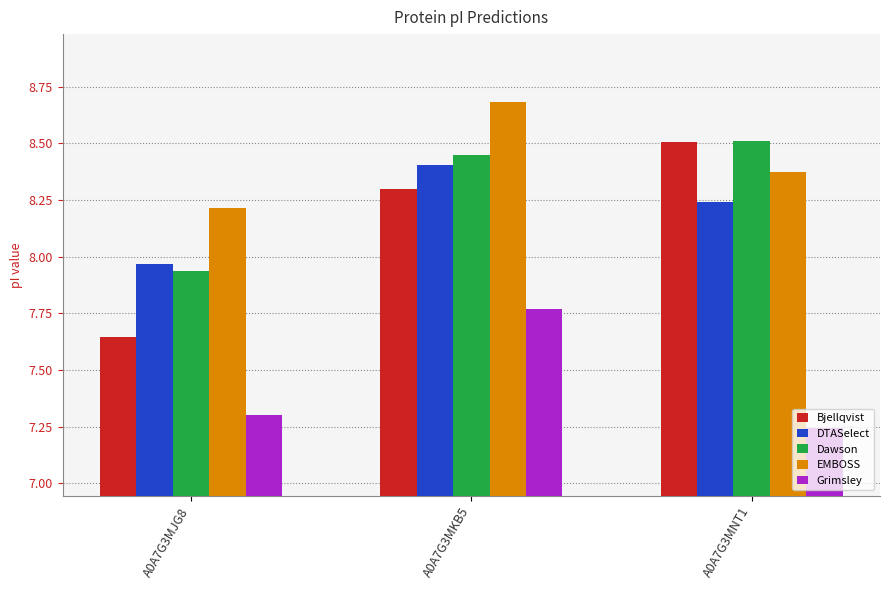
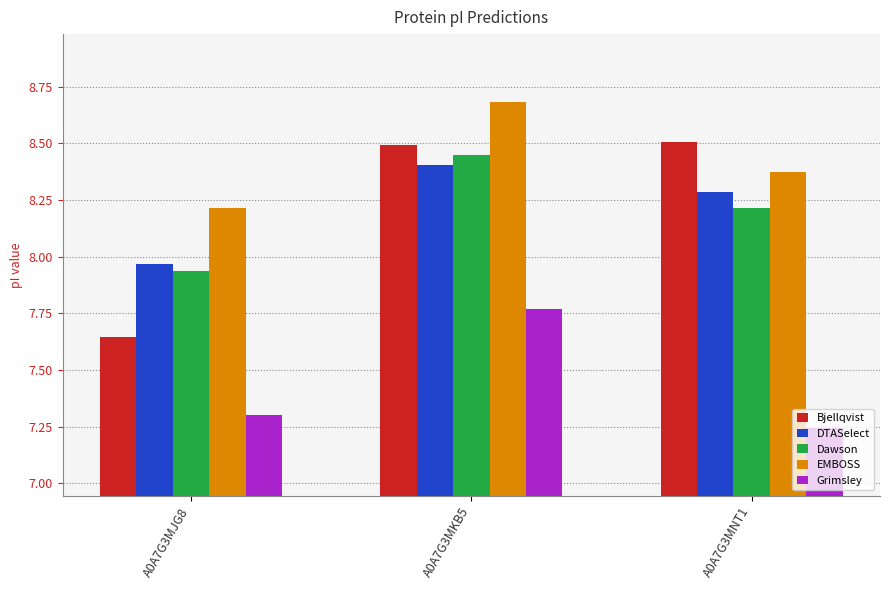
Bjellqvist, A0A7G3MKB5: 8.30 -> 8.49
DTASelect, A0A7G3MNT1: 8.24 -> 8.29
Dawson, A0A7G3MNT1: 8.51 -> 8.21
